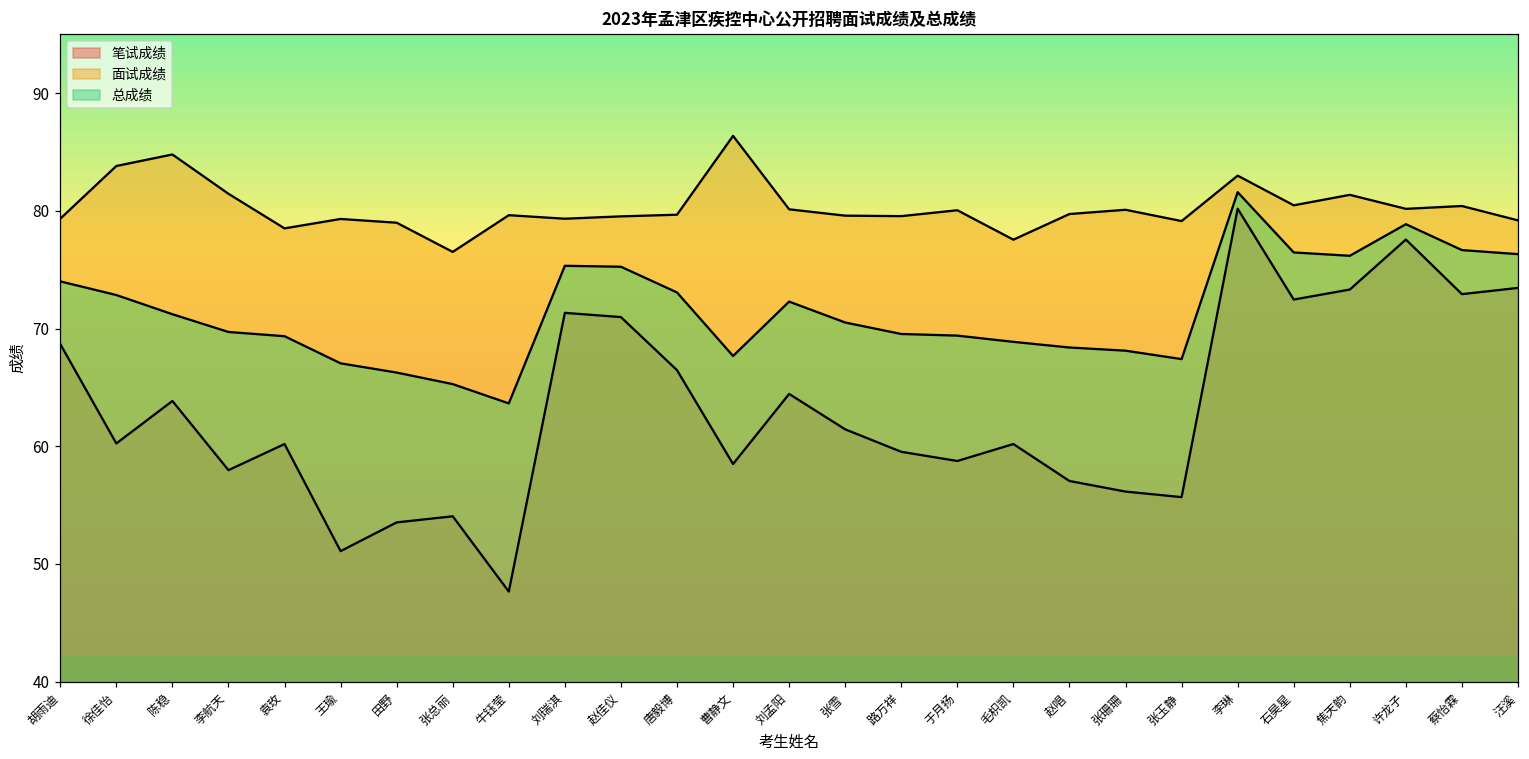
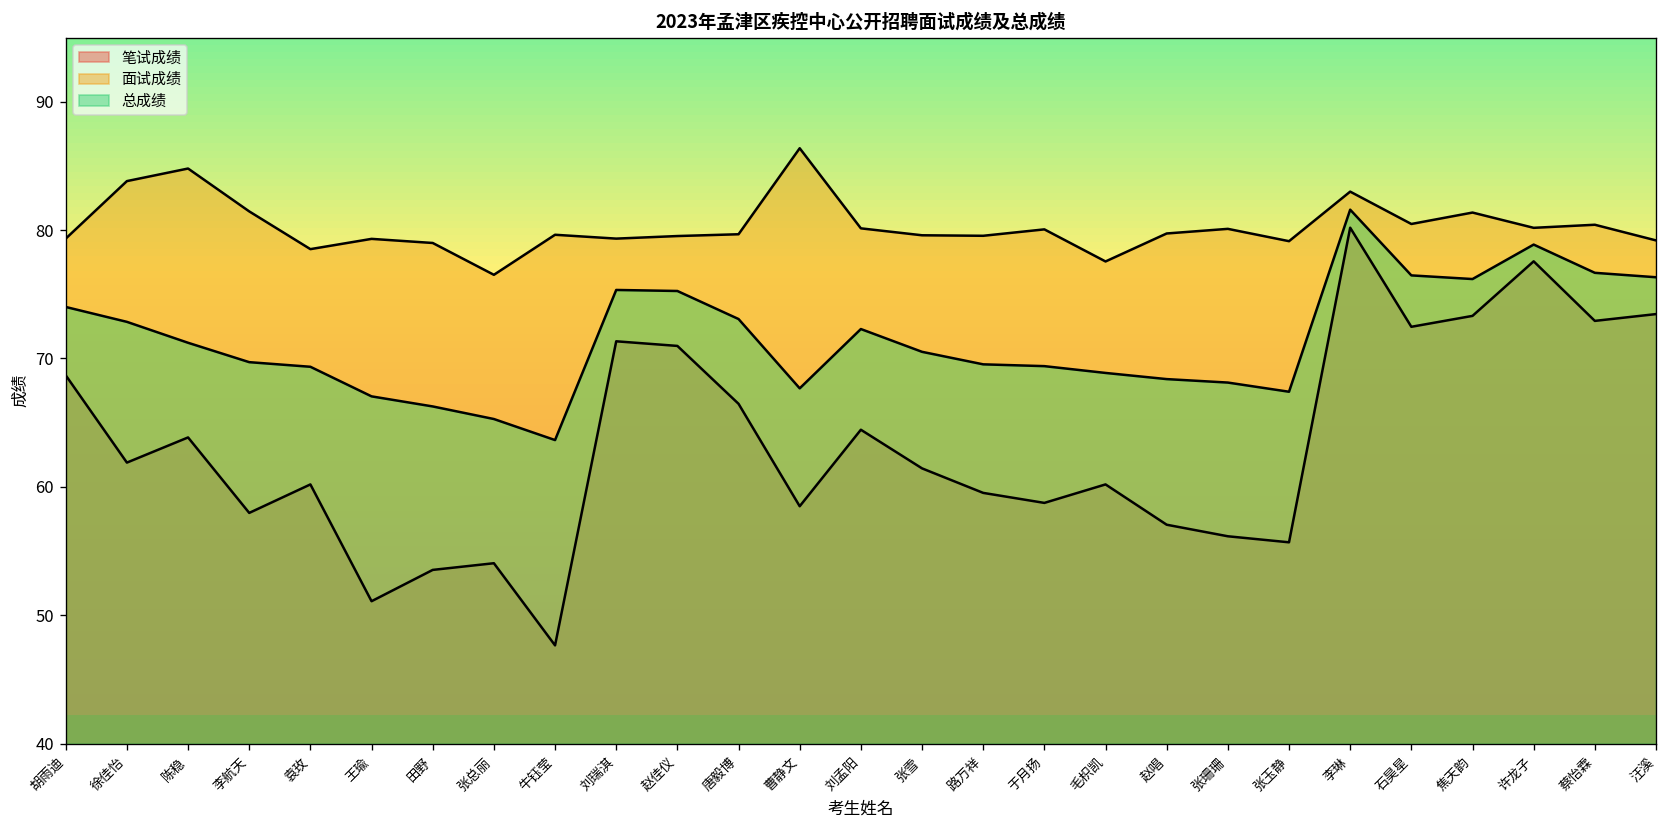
笔试成绩, 徐佳怡: 60.2 -> 61.9
